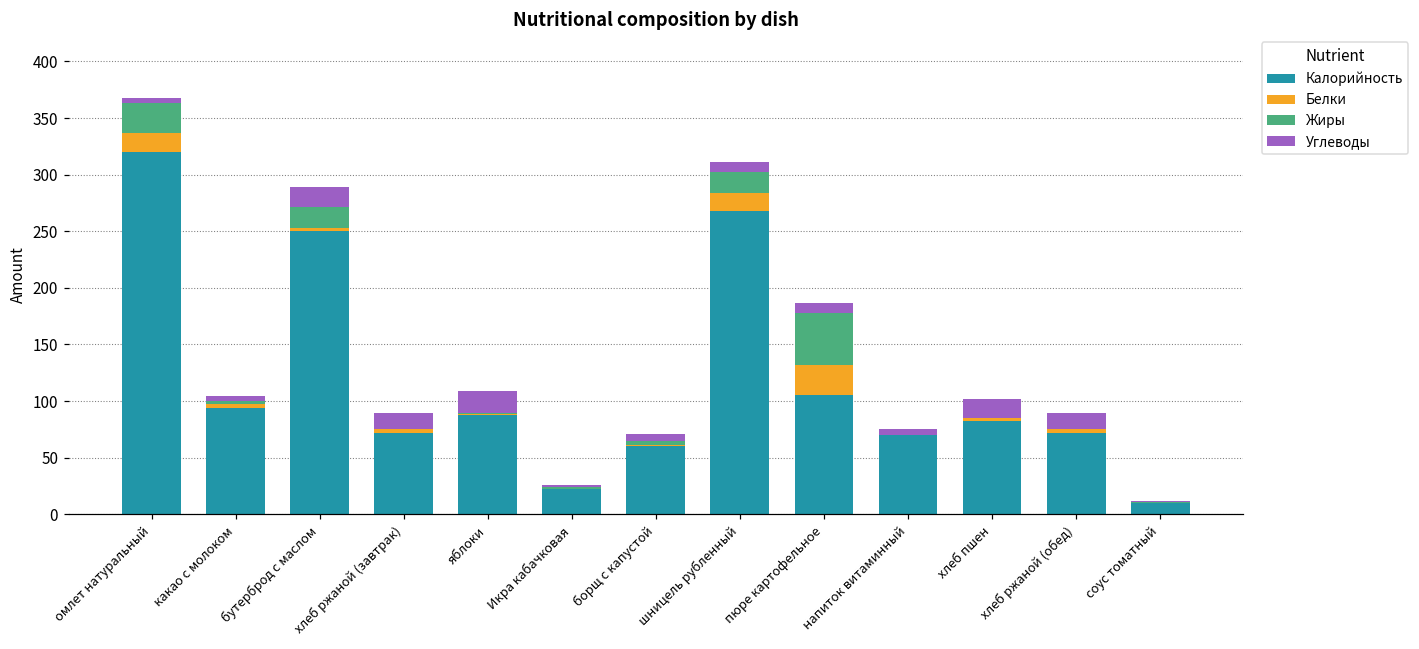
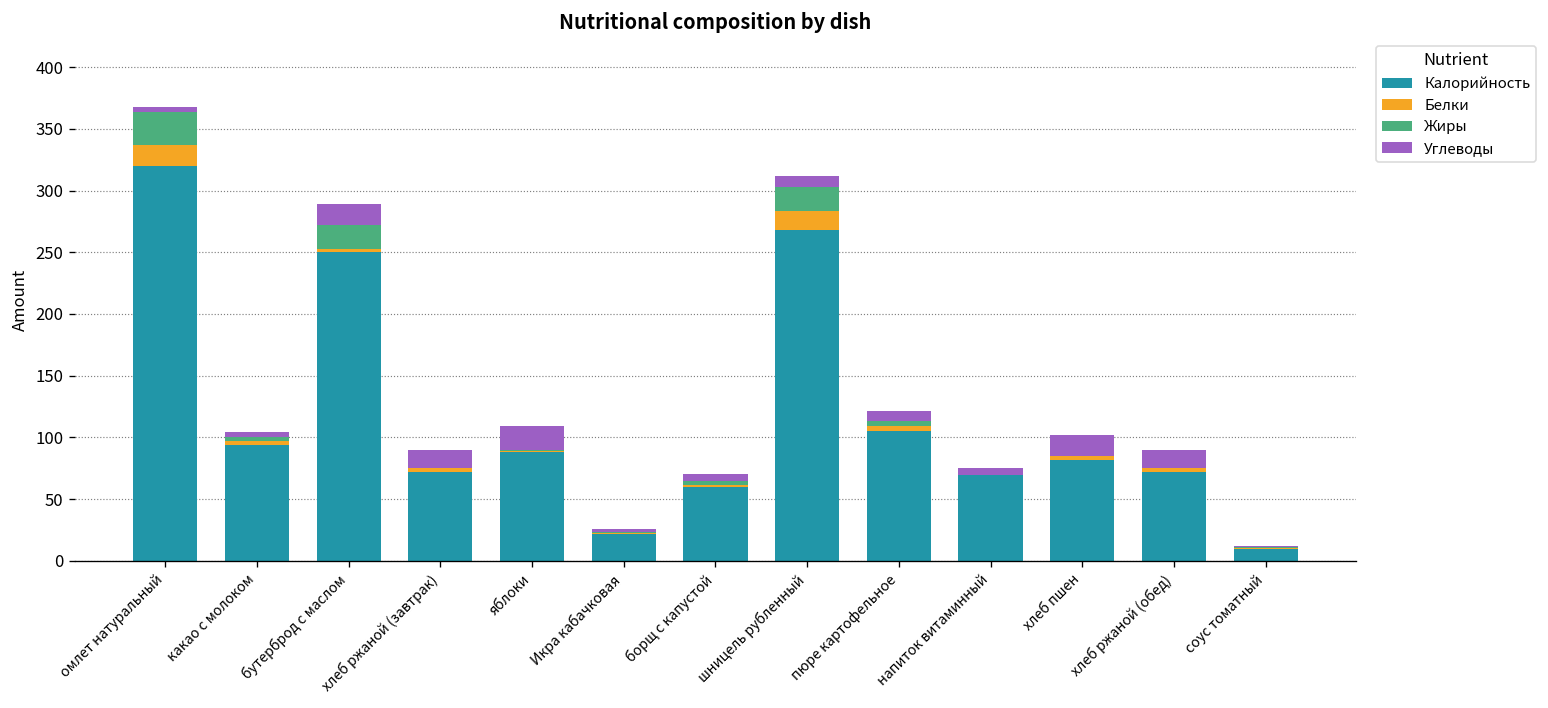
Белки, пюре картофельное: 27 -> 4
Жиры, пюре картофельное: 46 -> 4
